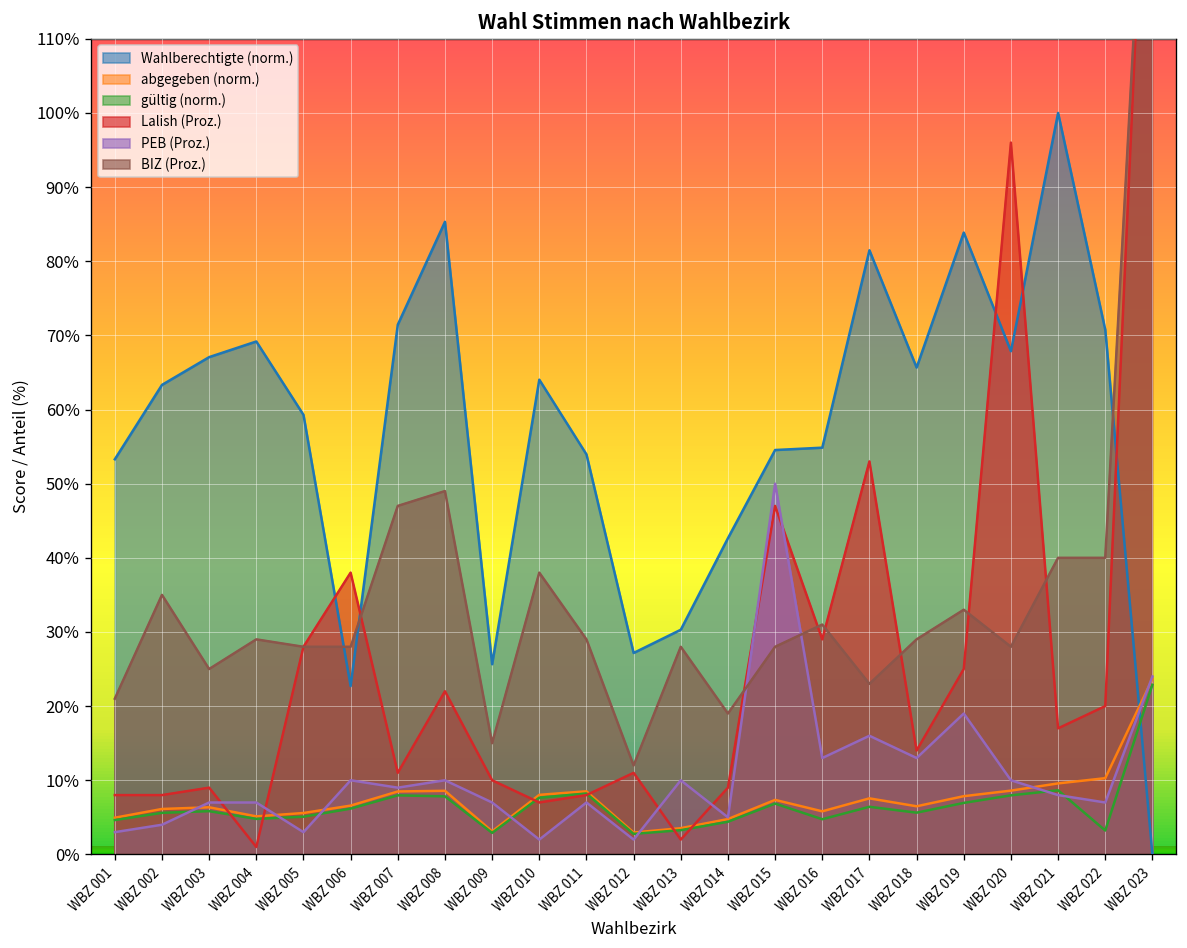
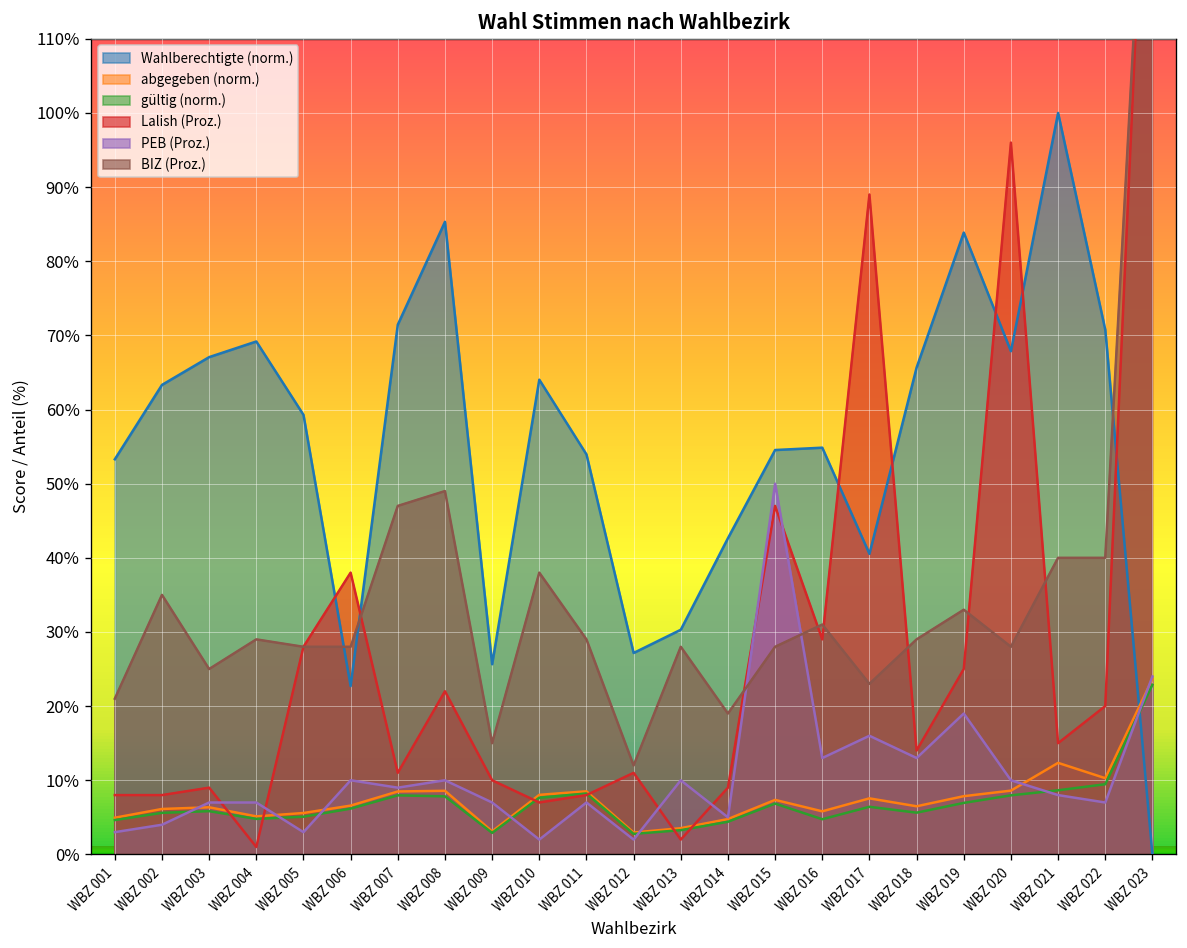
Wahlberechtigte (norm.), WBZ 017: 81% -> 41%
Lalish (Proz.), WBZ 017: 53% -> 89%
abgegeben (norm.), WBZ 021: 10% -> 12%
Lalish (Proz.), WBZ 021: 17% -> 15%
gültig (norm.), WBZ 022: 3% -> 9%
